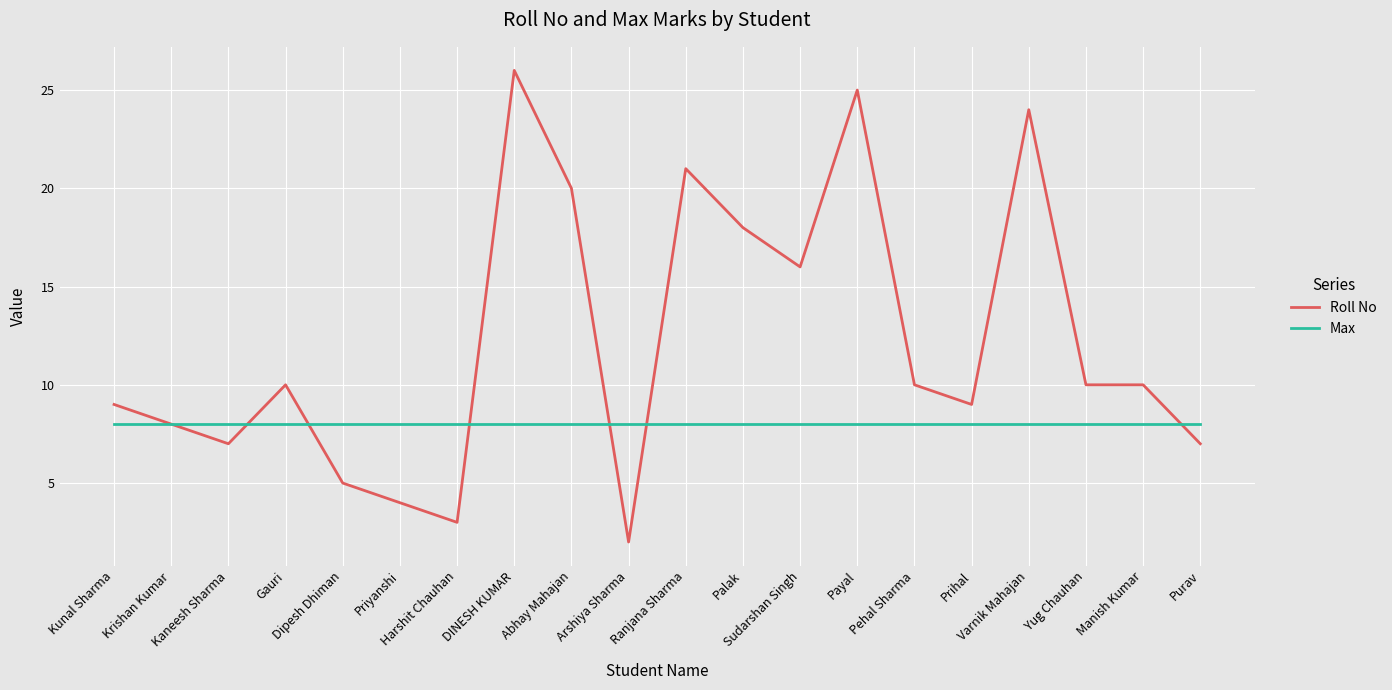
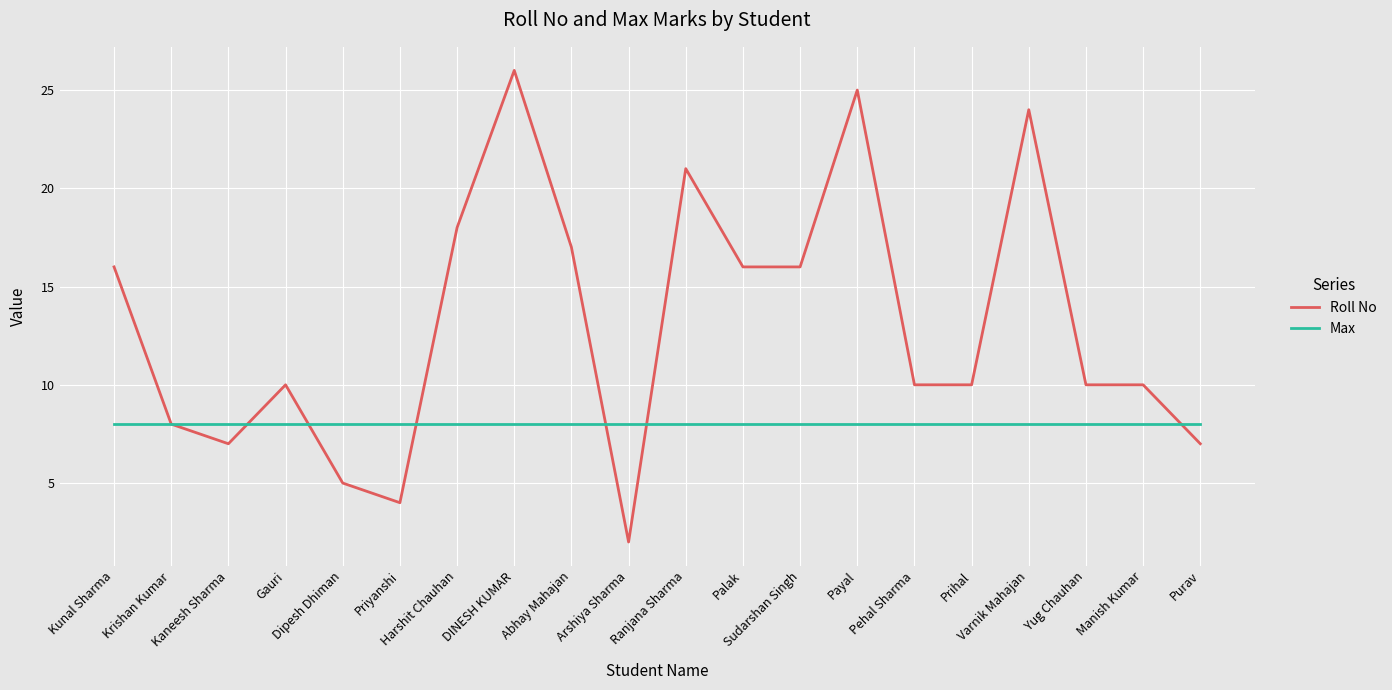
Roll No, Kunal Sharma: 9 -> 16
Roll No, Harshit Chauhan: 3 -> 18
Roll No, Abhay Mahajan: 20 -> 17
Roll No, Palak: 18 -> 16
Roll No, Prihal: 9 -> 10
